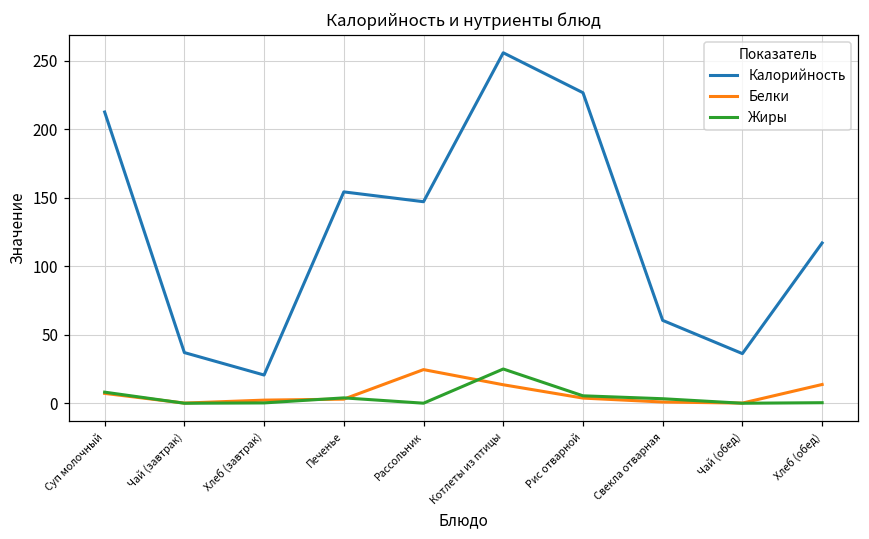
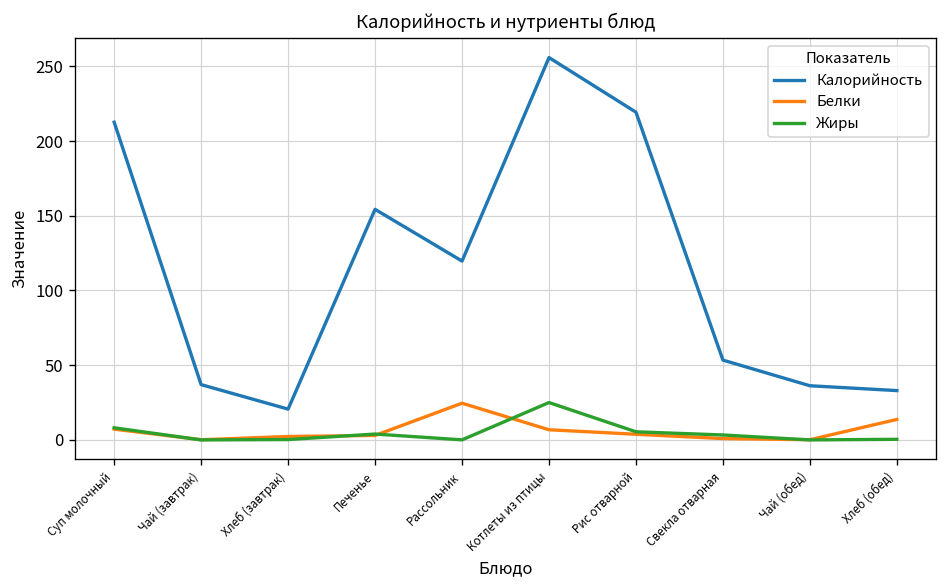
Калорийность, Рассольник: 147 -> 120
Белки, Котлеты из птицы: 14 -> 7
Калорийность, Рис отварной: 227 -> 219
Калорийность, Свекла отварная: 61 -> 53
Калорийность, Хлеб (обед): 117 -> 33
